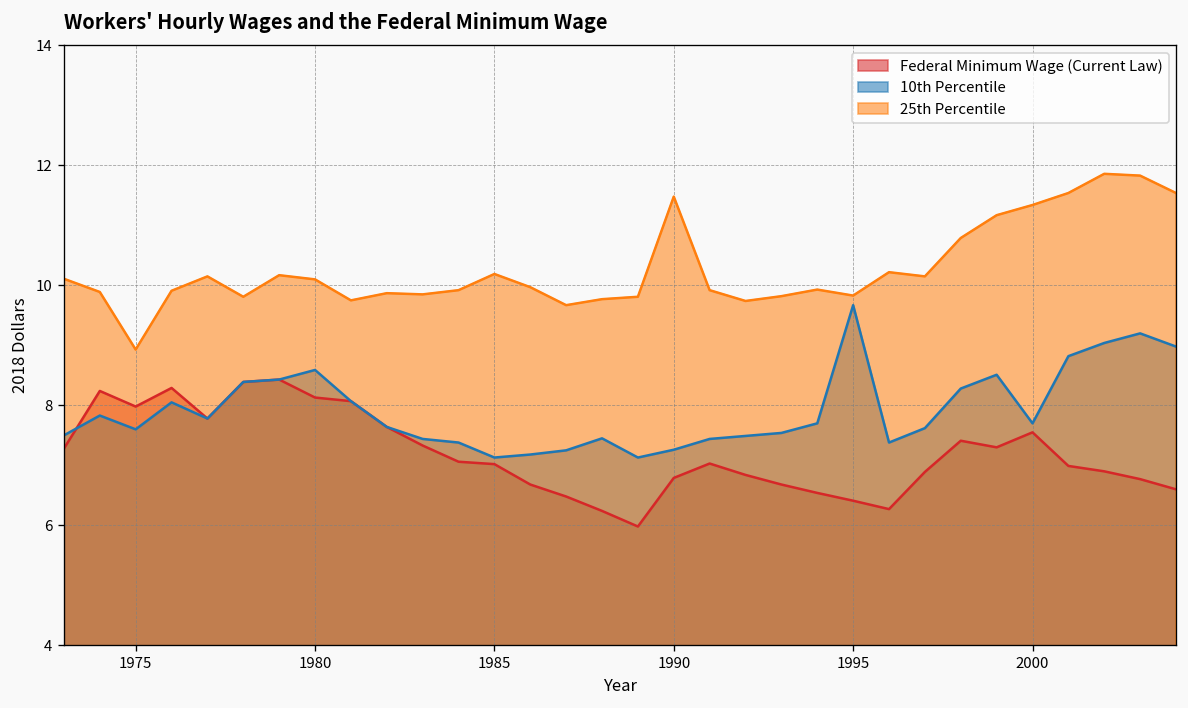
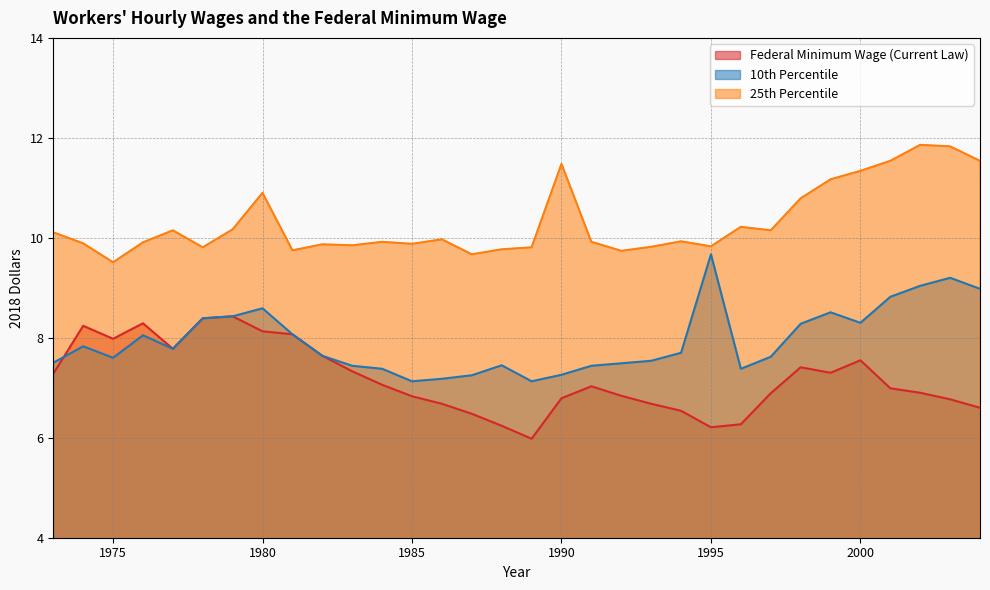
25th Percentile, 1975: 8.9 -> 9.5
25th Percentile, 1980: 10.1 -> 10.9
Federal Minimum Wage (Current Law), 1985: 7.0 -> 6.8
25th Percentile, 1985: 10.2 -> 9.9
Federal Minimum Wage (Current Law), 1995: 6.4 -> 6.2
10th Percentile, 2000: 7.7 -> 8.3
